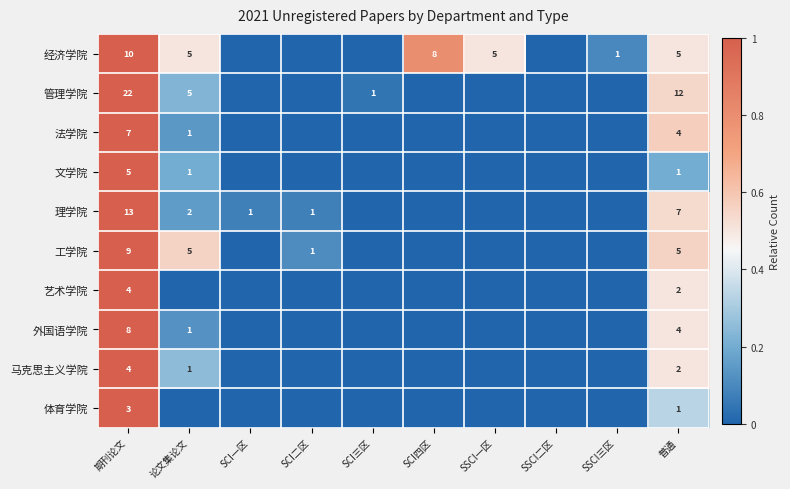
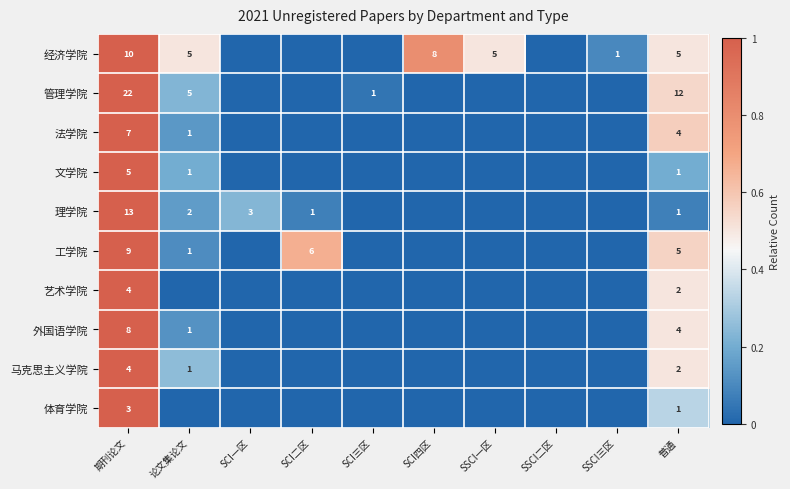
理学院, SCI一区: 1 -> 3
理学院, 普通: 7 -> 1
工学院, 论文集论文: 5 -> 1
工学院, SCI二区: 1 -> 6
